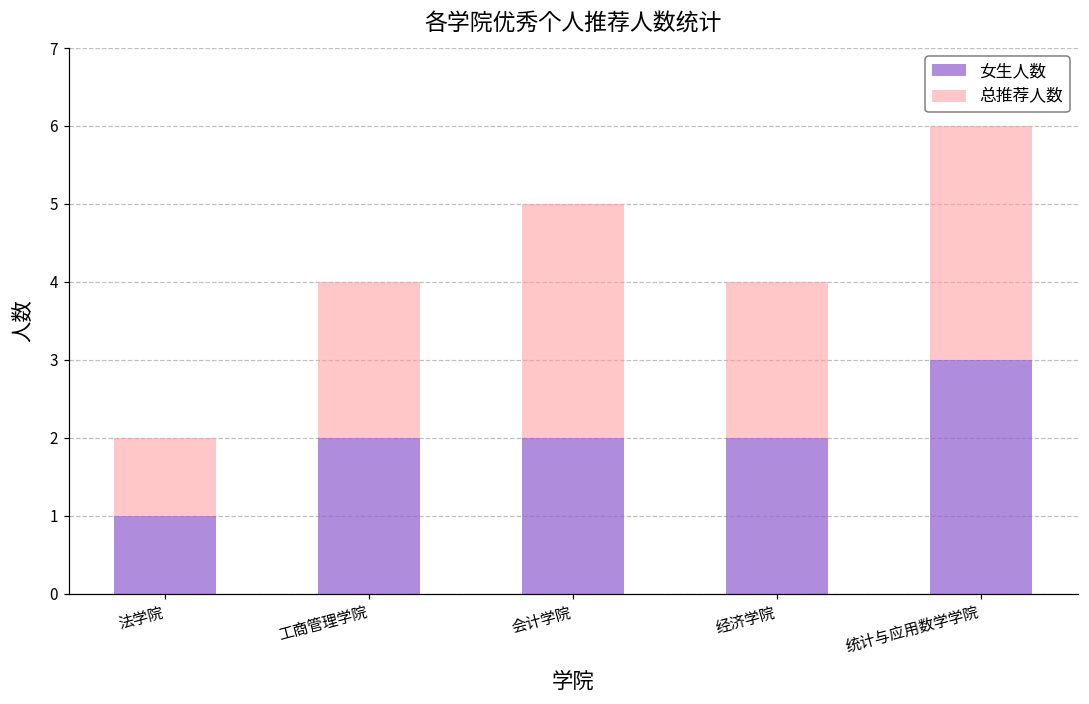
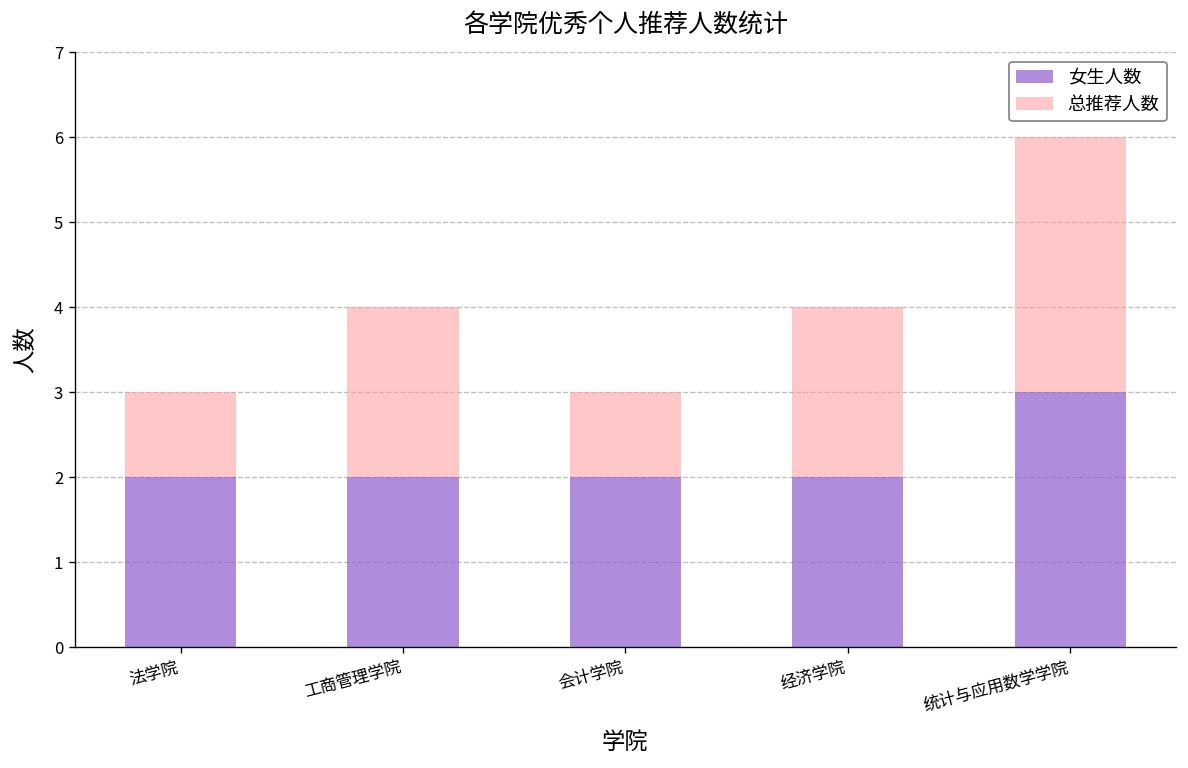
女生人数, 法学院: 1 -> 2
总推荐人数, 会计学院: 3 -> 1
